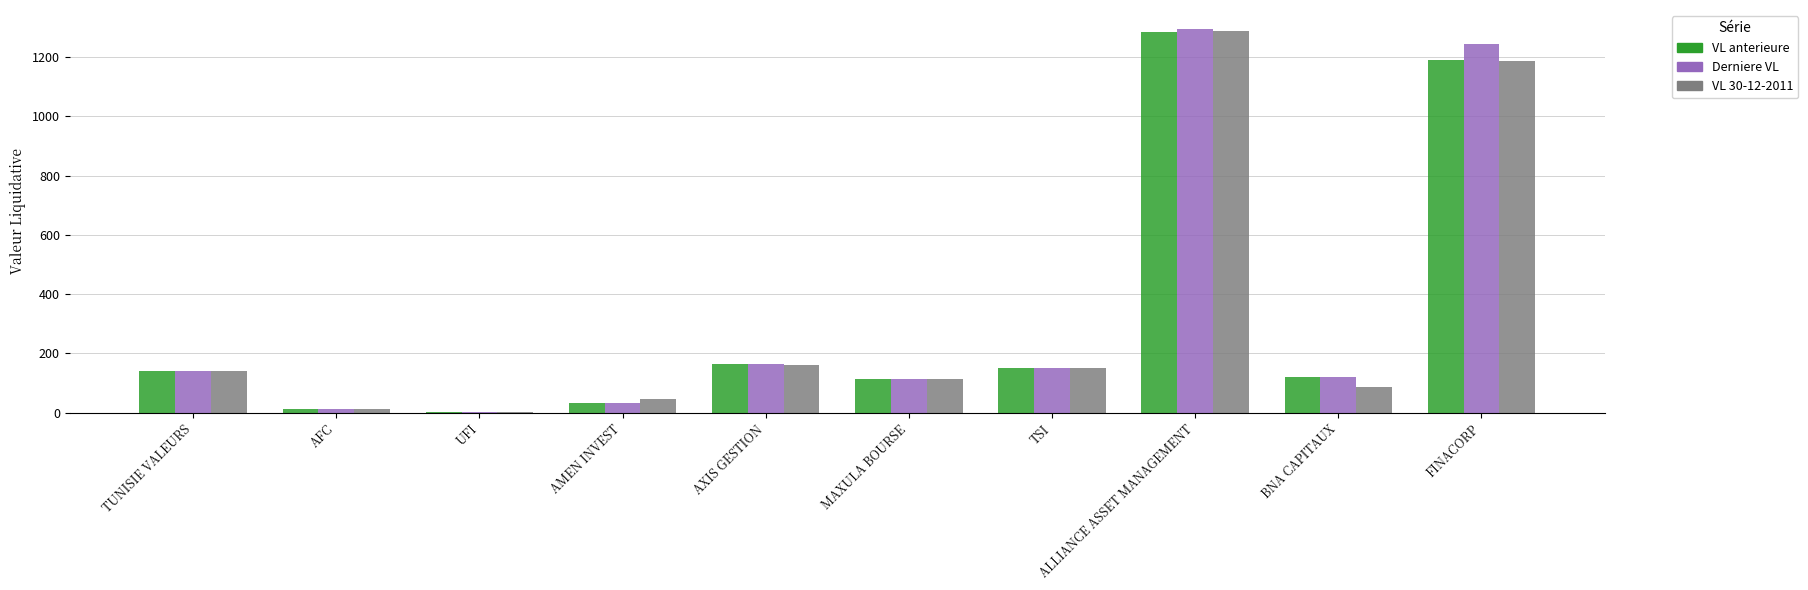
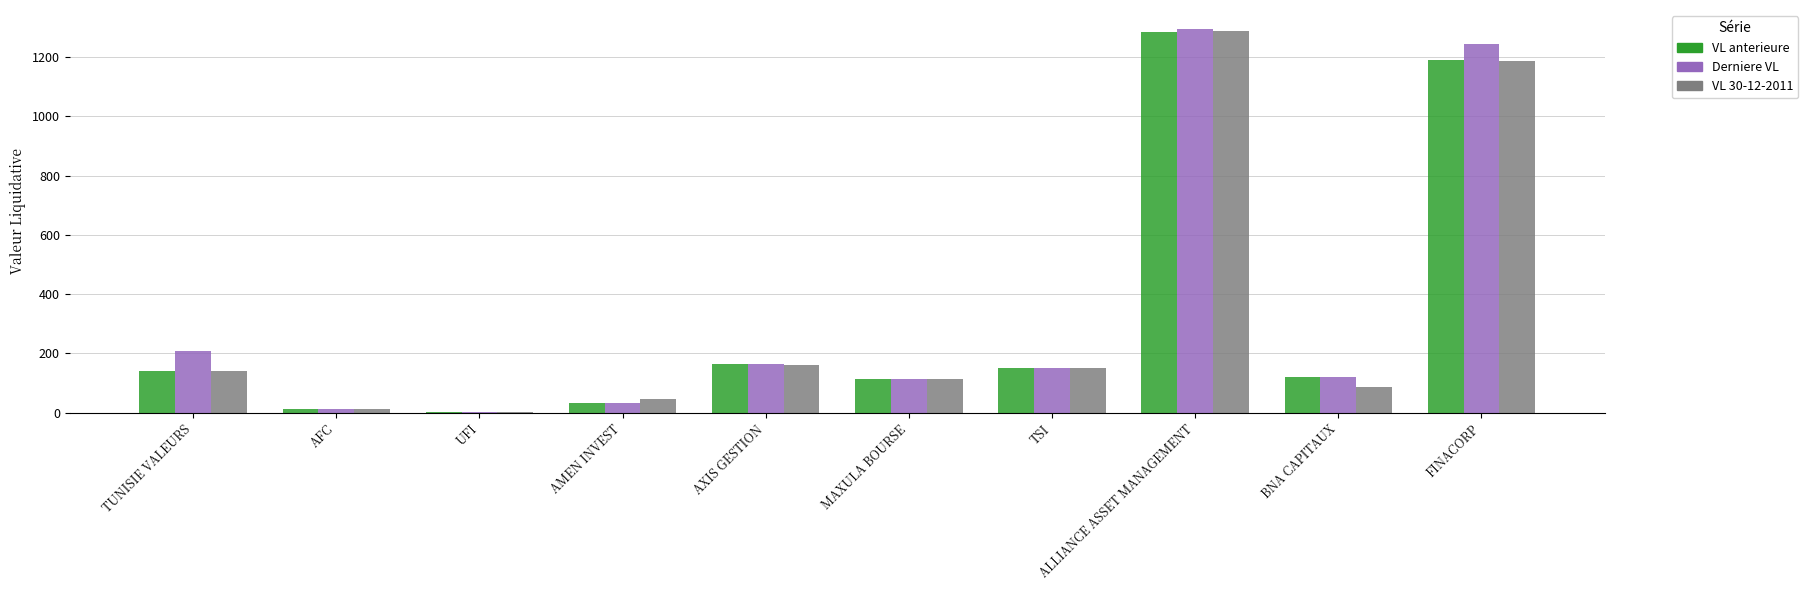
Derniere VL, TUNISIE VALEURS: 140 -> 210
